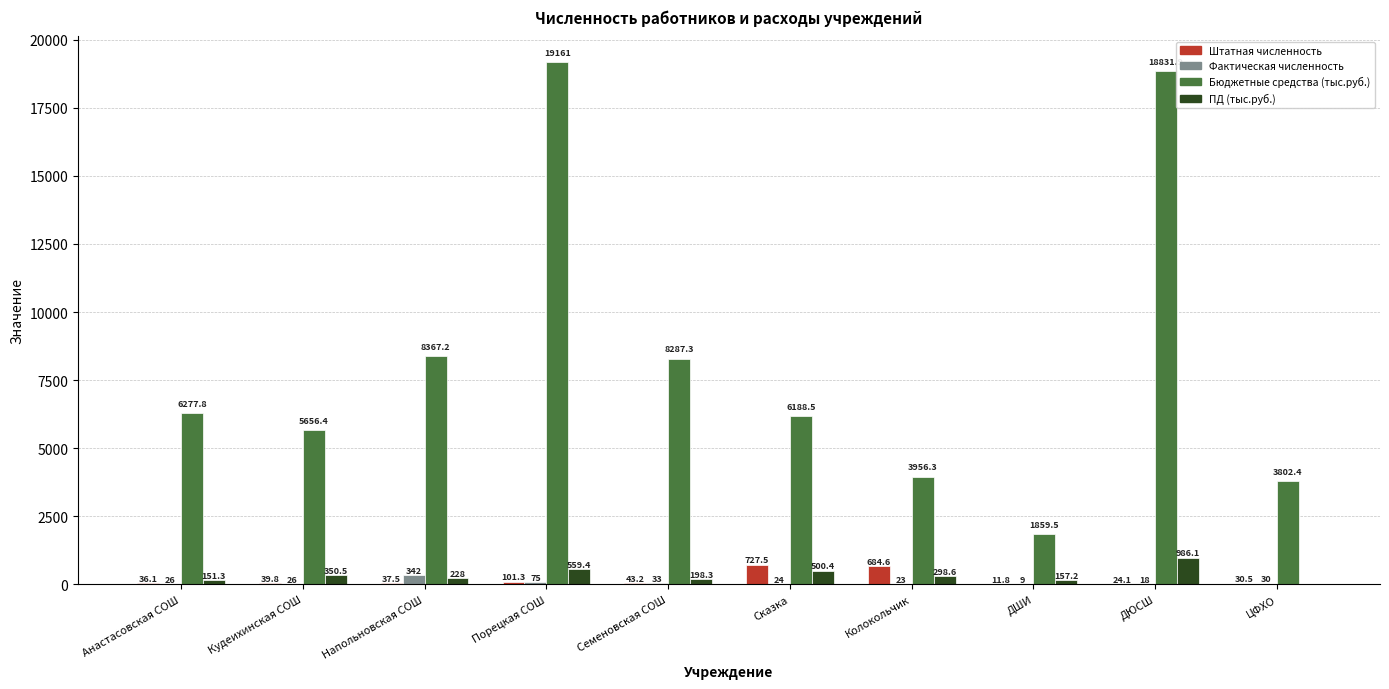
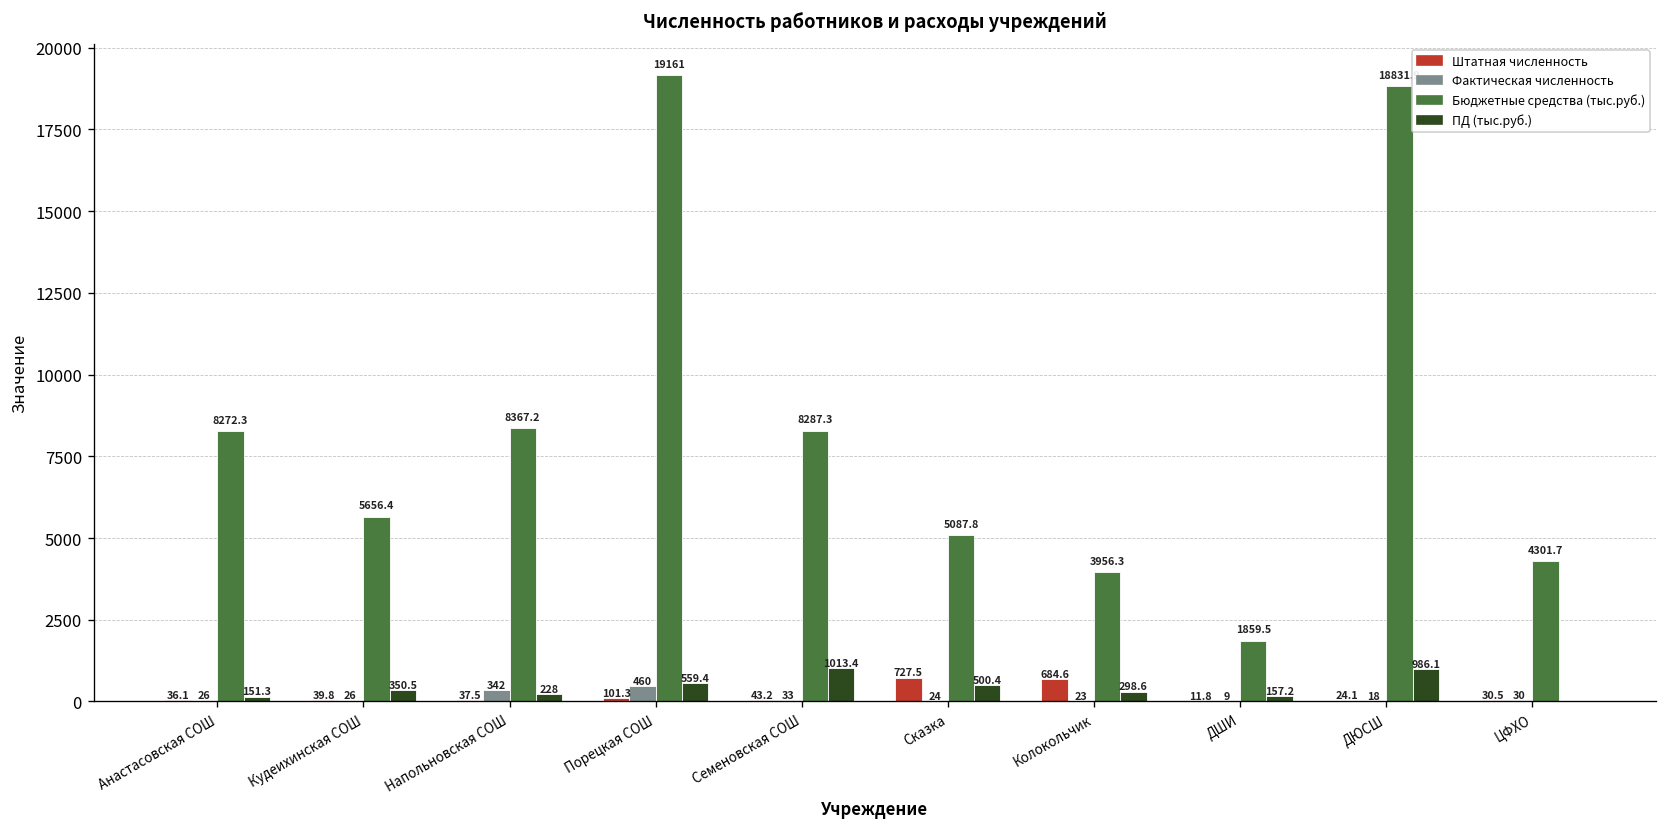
Бюджетные средства (тыс.руб.), Анастасовская СОШ: 6277.8 -> 8272.3
Фактическая численность, Порецкая СОШ: 75 -> 460
ПД (тыс.руб.), Семеновская СОШ: 198.3 -> 1013.4
Бюджетные средства (тыс.руб.), Сказка: 6188.5 -> 5087.8
Бюджетные средства (тыс.руб.), ЦФХО: 3802.4 -> 4301.7
